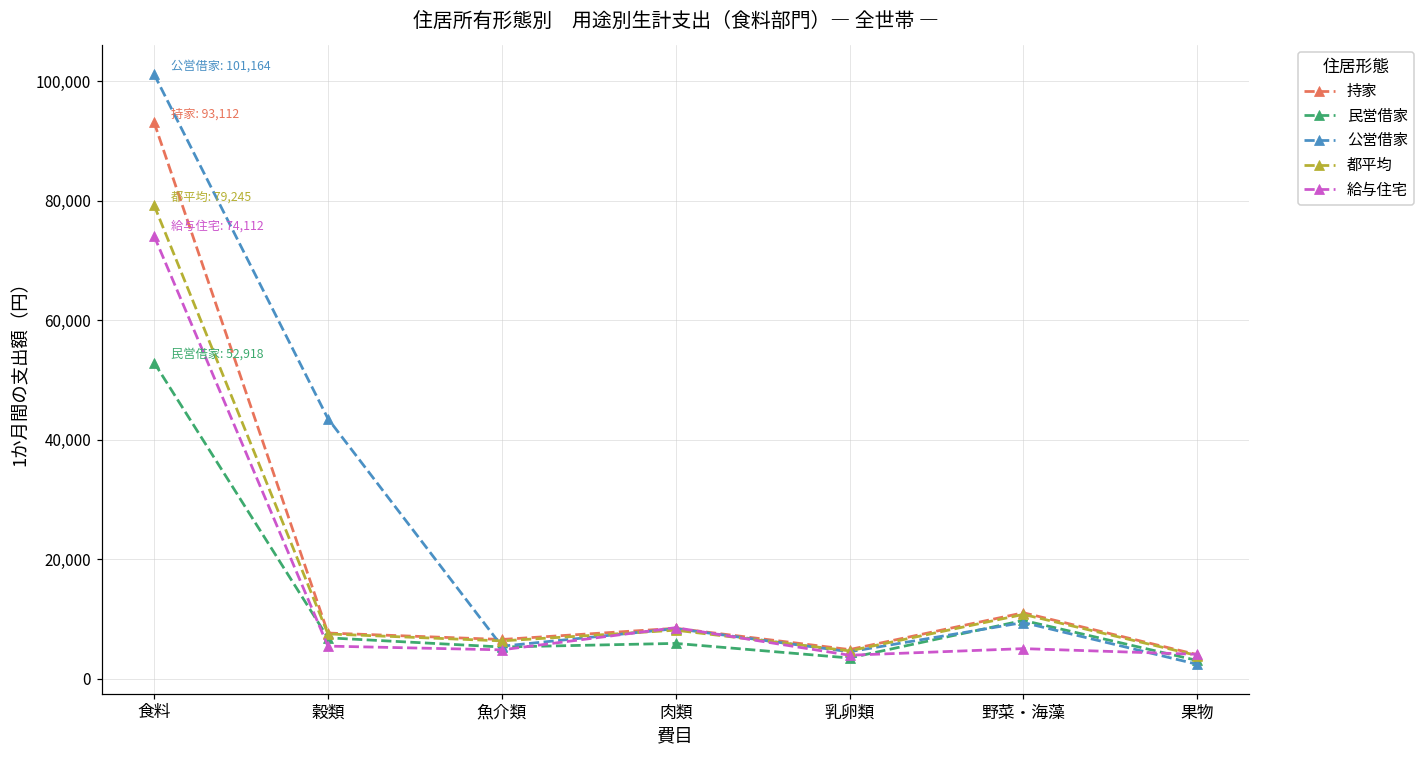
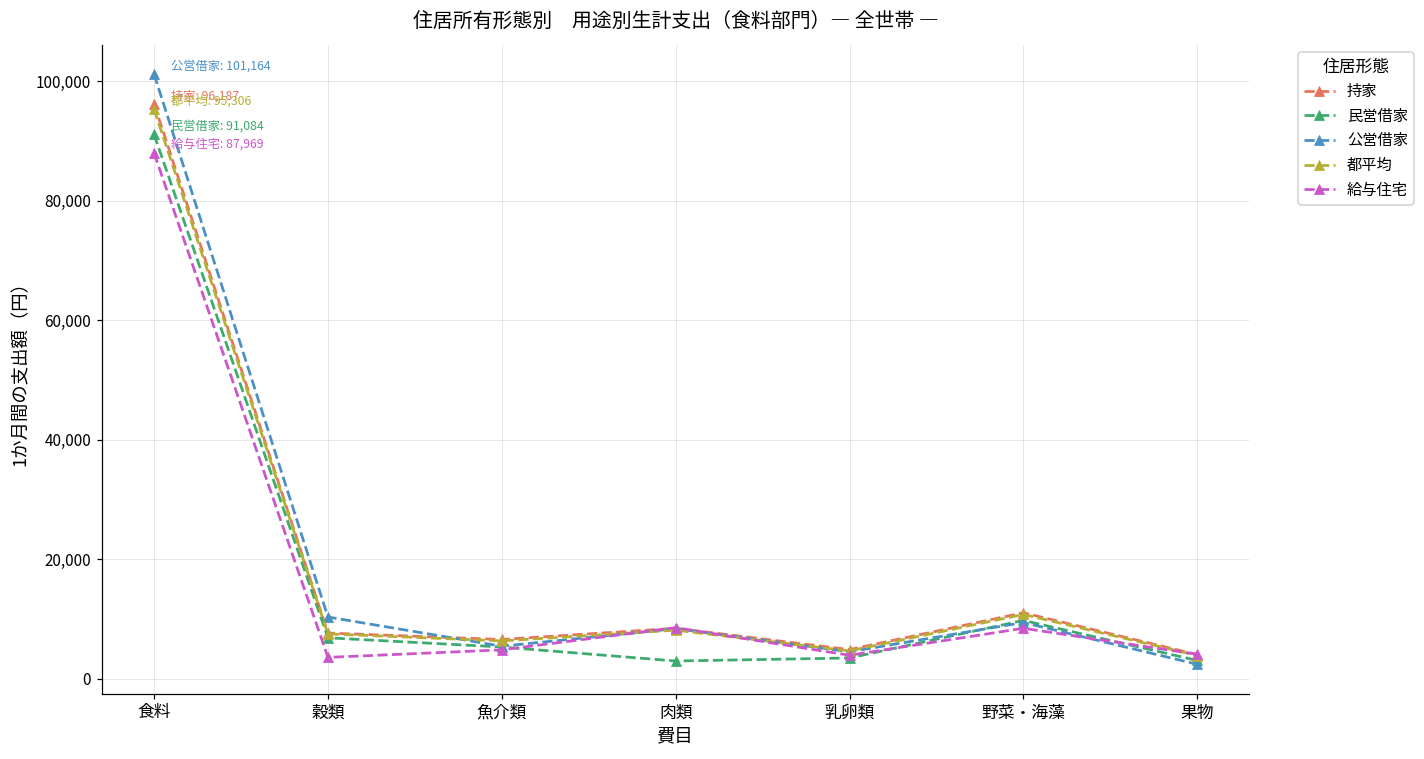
持家, 食料: 93,112 -> 96,187
民営借家, 食料: 52,918 -> 91,084
都平均, 食料: 79,245 -> 95,306
給与住宅, 食料: 74,112 -> 87,969
公営借家, 穀類: 44,000 -> 10,000
給与住宅, 穀類: 5,000 -> 4,000
民営借家, 肉類: 6,000 -> 3,000
給与住宅, 野菜・海藻: 5,000 -> 8,000
